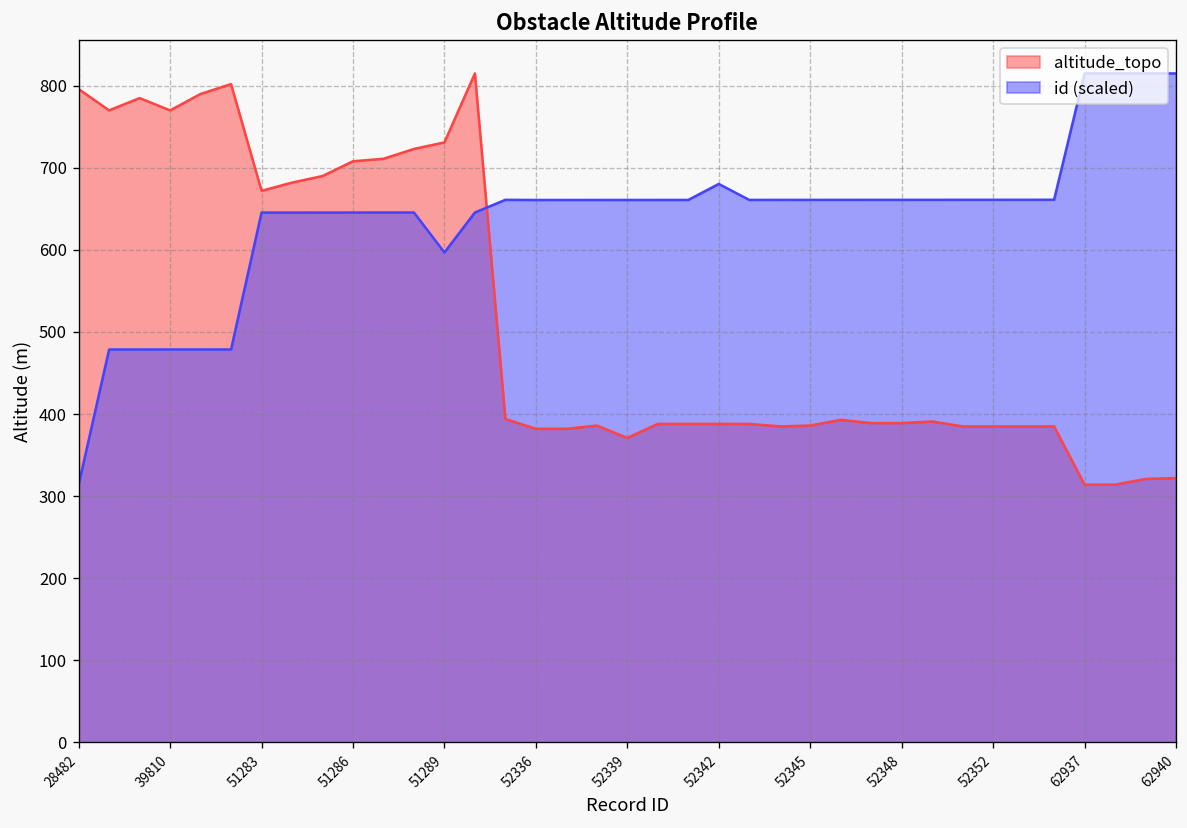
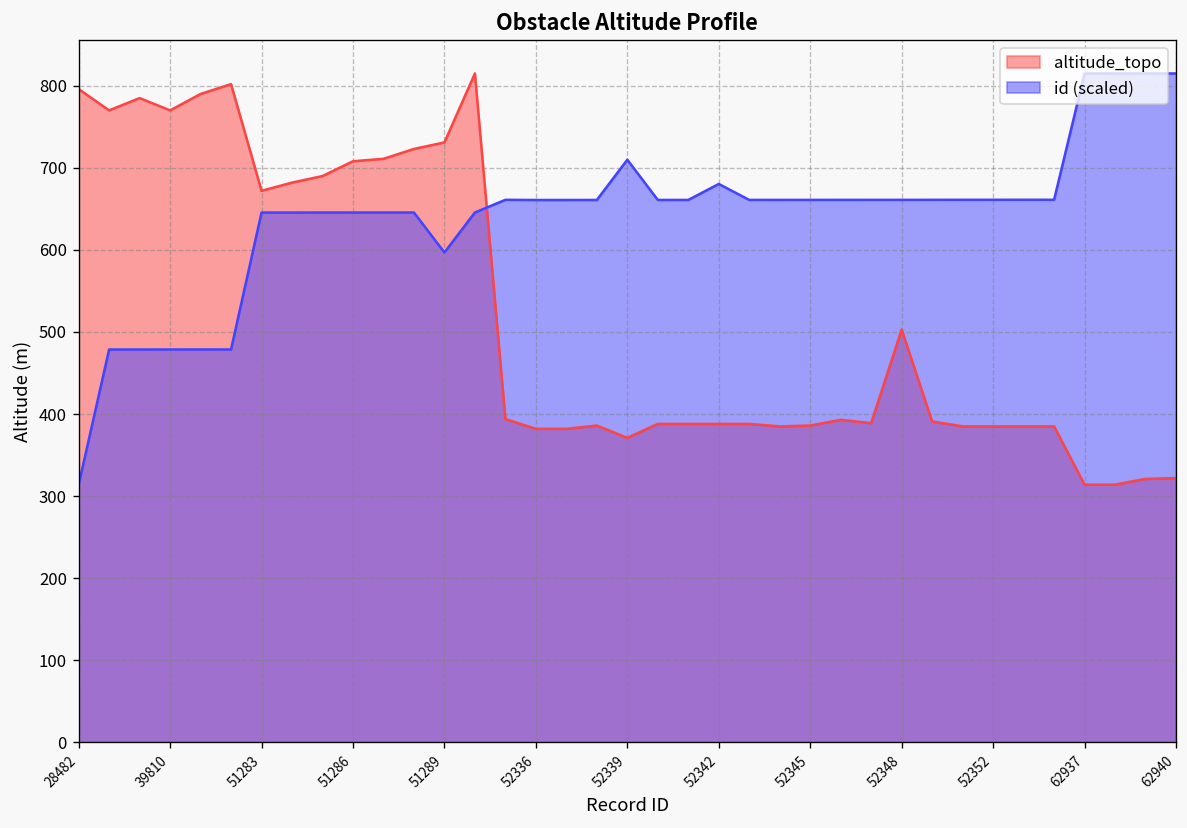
id (scaled), 52339: 660 -> 710
altitude_topo, 52348: 390 -> 500
